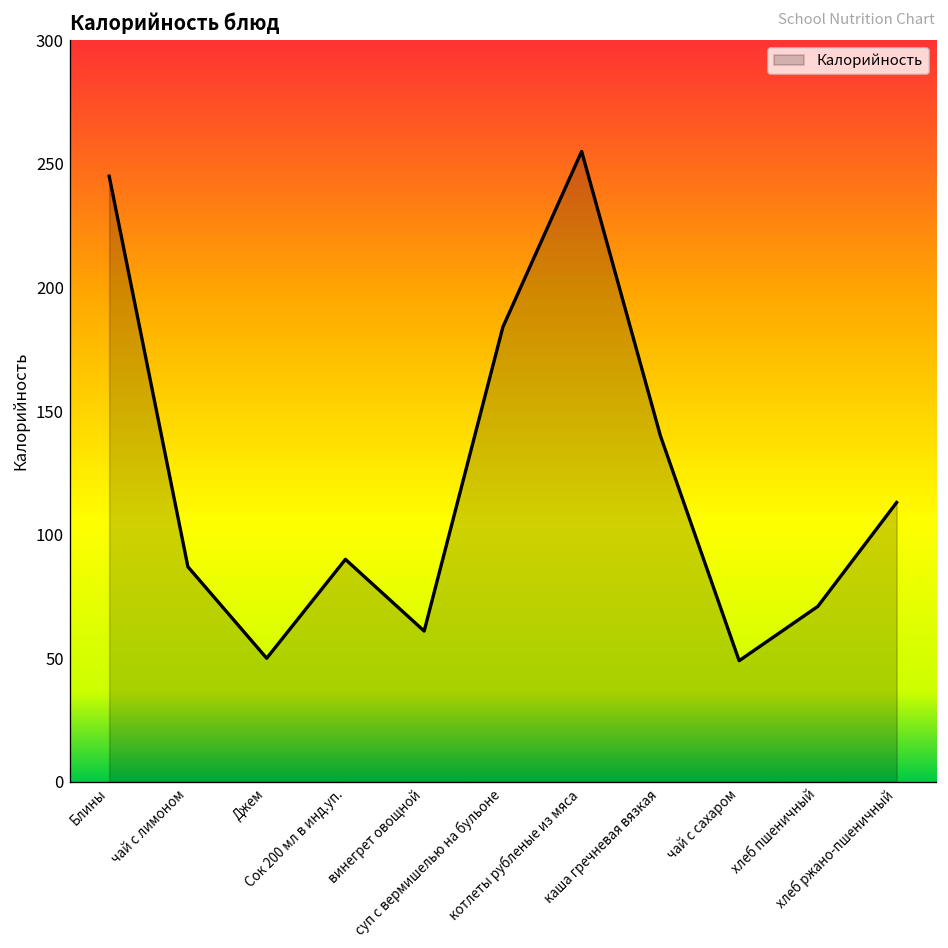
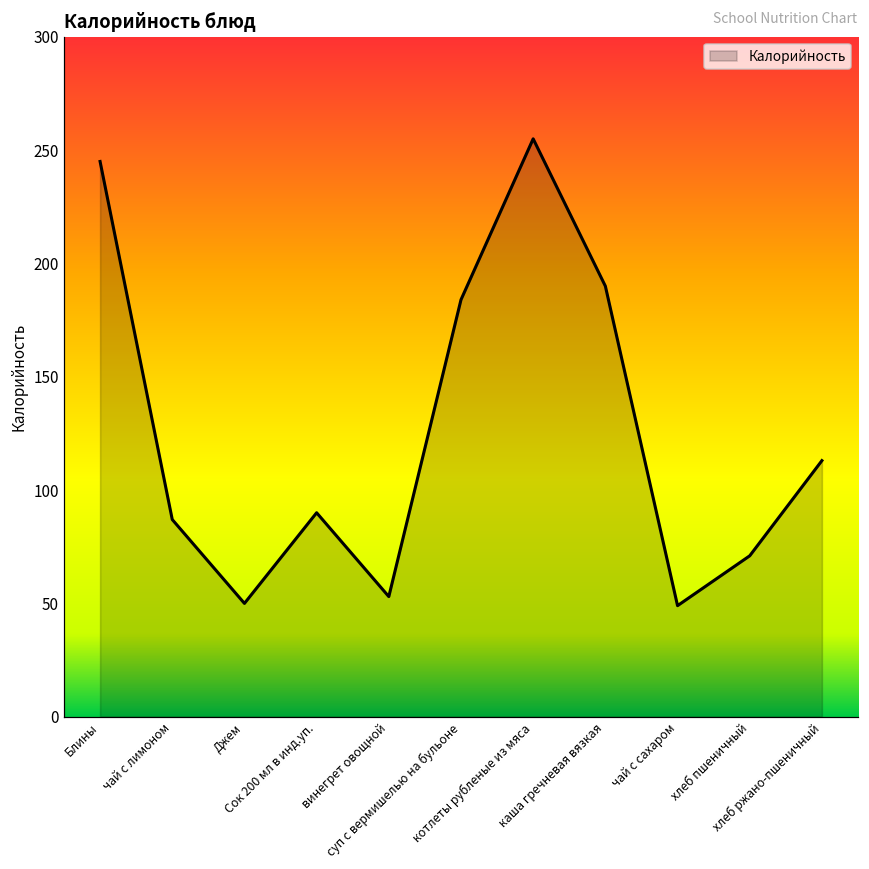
винегрет овощной: 61 -> 53
каша гречневая вязкая: 140 -> 190
